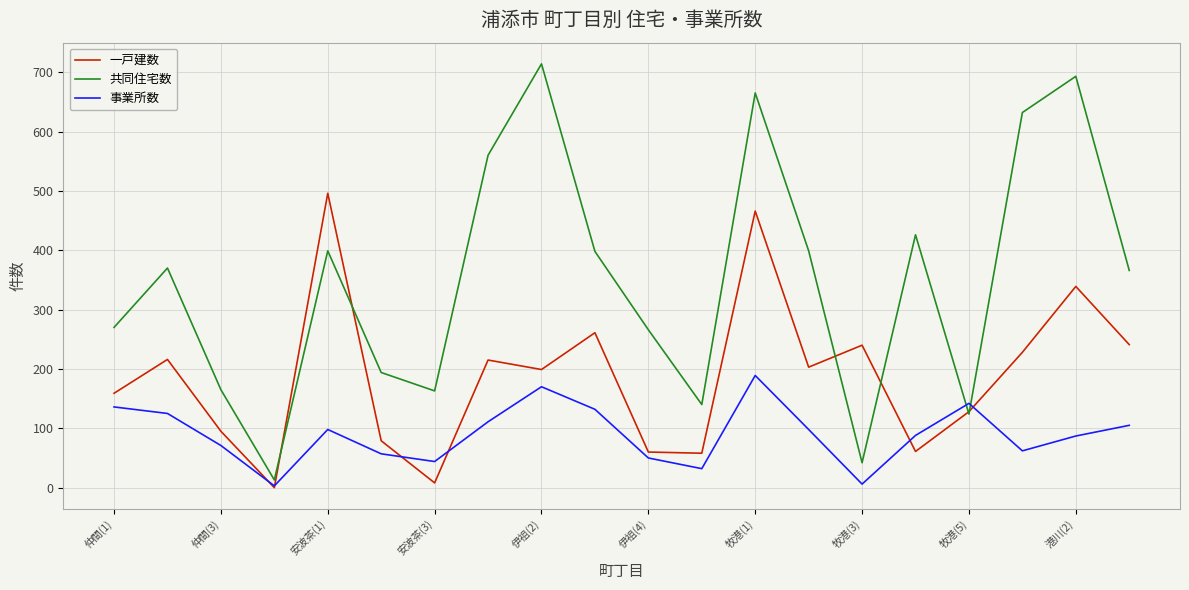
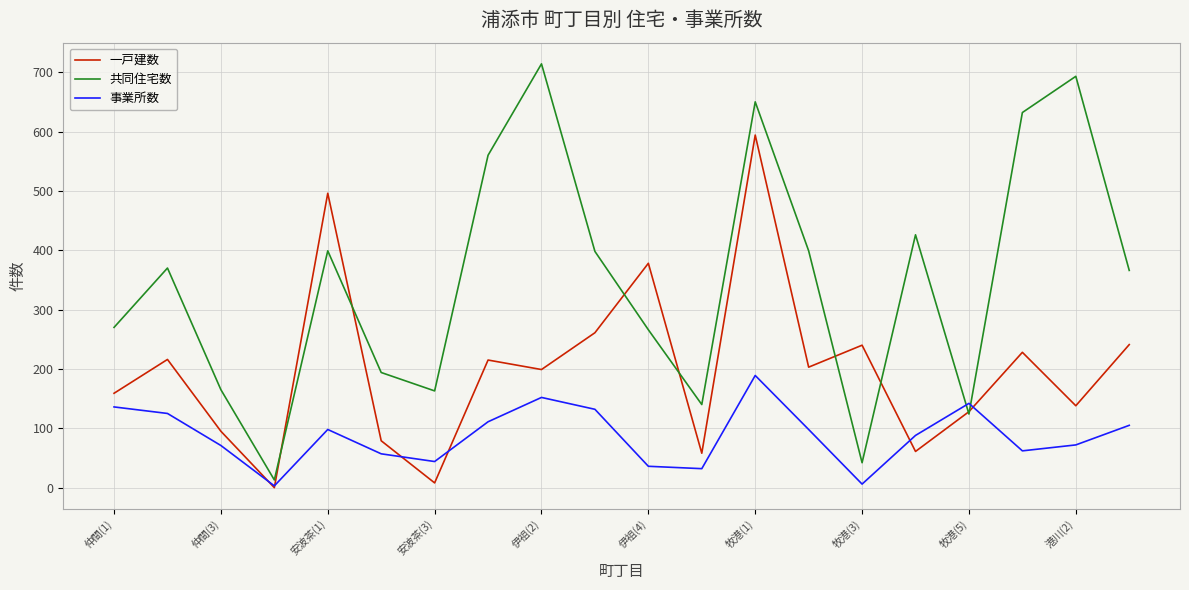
事業所数, 伊祖(2): 170 -> 150
一戸建数, 伊祖(4): 60 -> 380
事業所数, 伊祖(4): 50 -> 40
一戸建数, 牧港(1): 470 -> 590
共同住宅数, 牧港(1): 670 -> 650
一戸建数, 港川(2): 340 -> 140
事業所数, 港川(2): 90 -> 70
